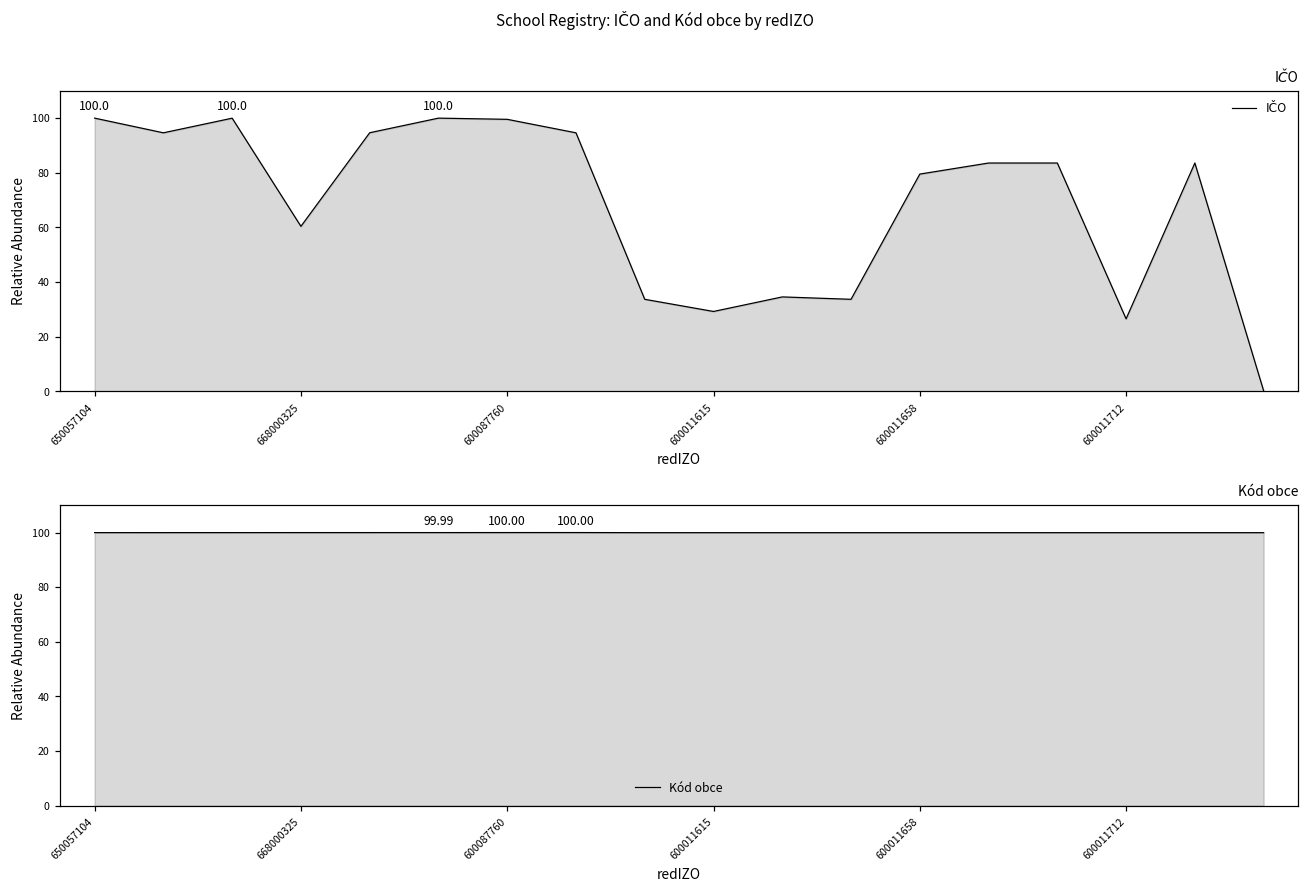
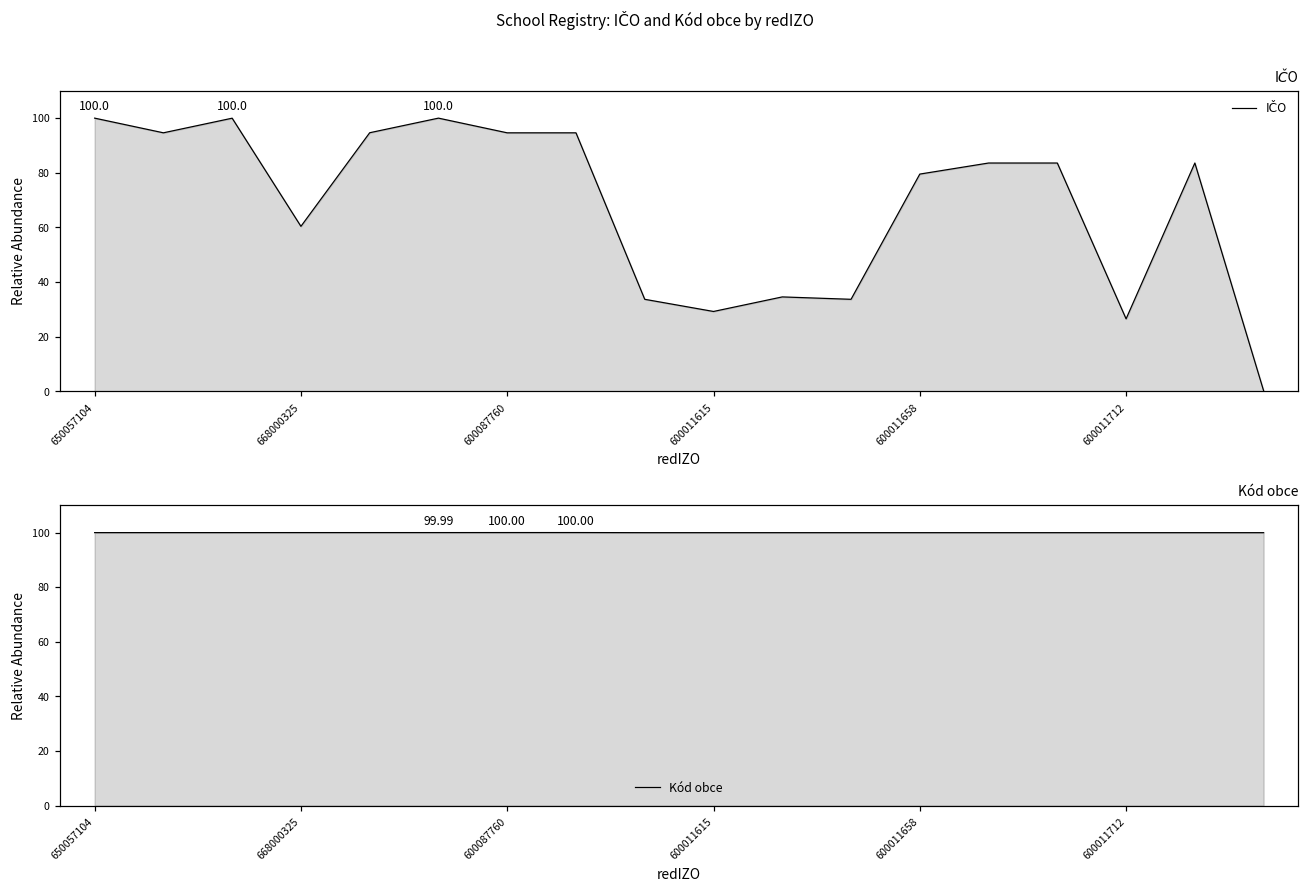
IČO, 600087760: 100 -> 95
